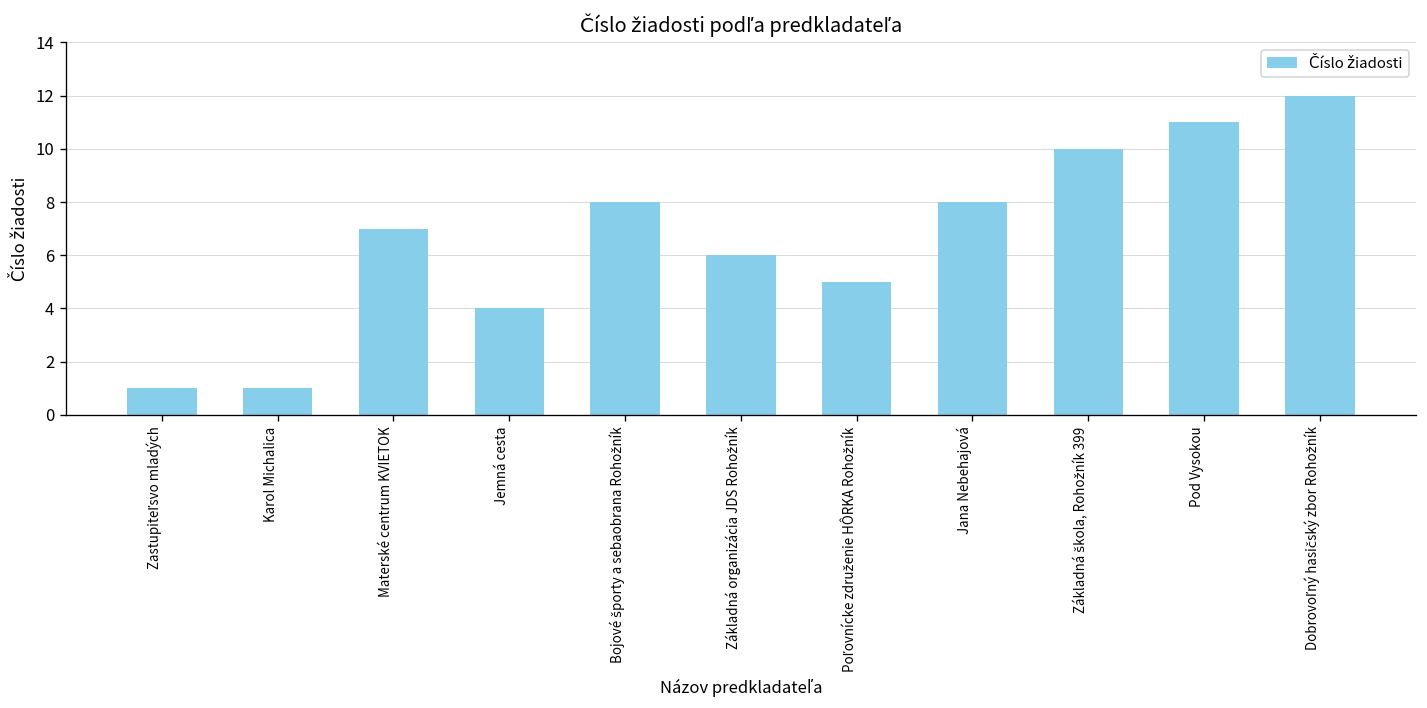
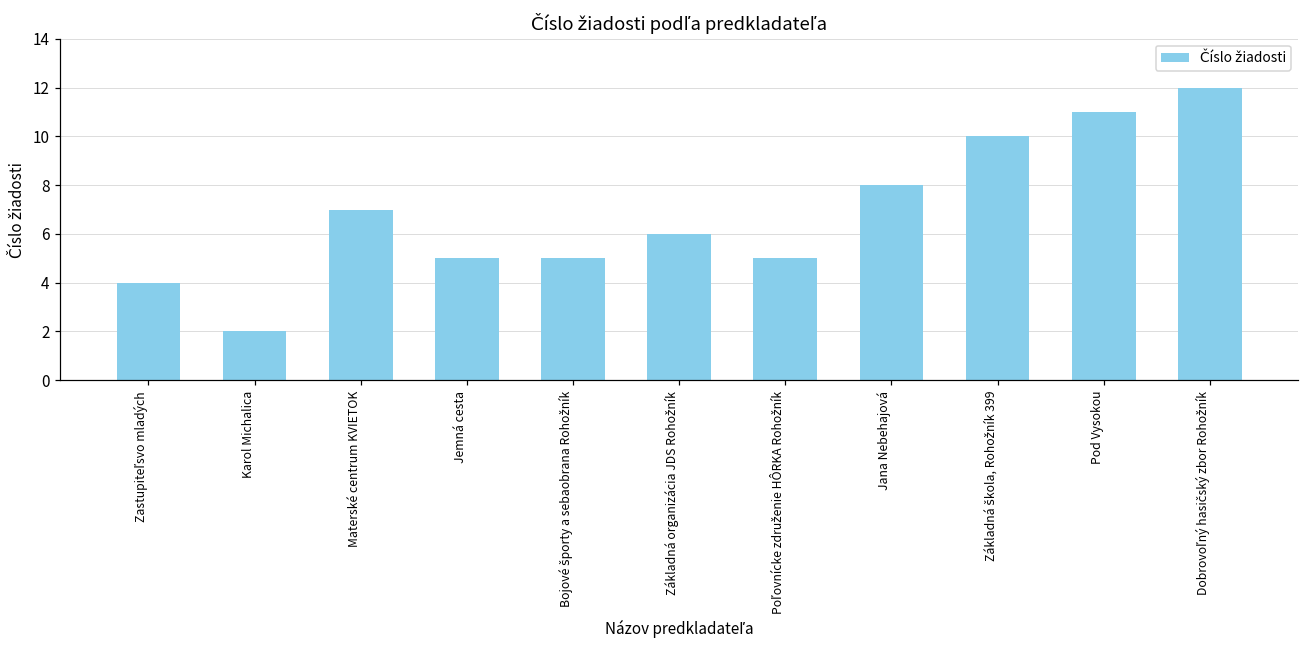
Zastupiteľsvo mladých: 1 -> 4
Karol Michalica: 1 -> 2
Jemná cesta: 4 -> 5
Bojové športy a sebaobrana Rohožník: 8 -> 5
